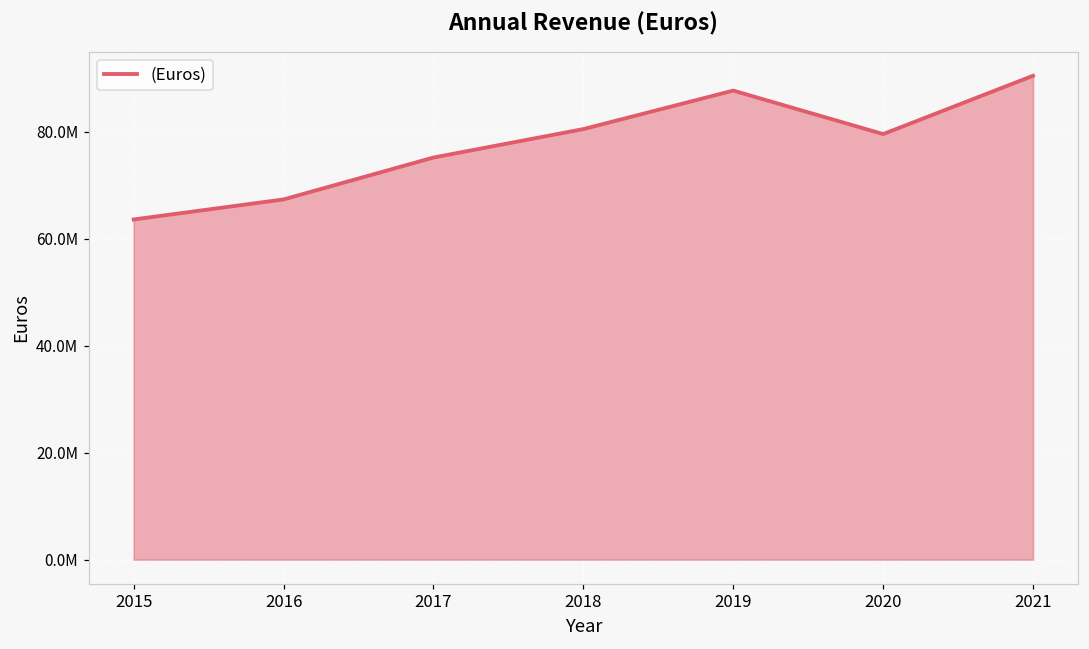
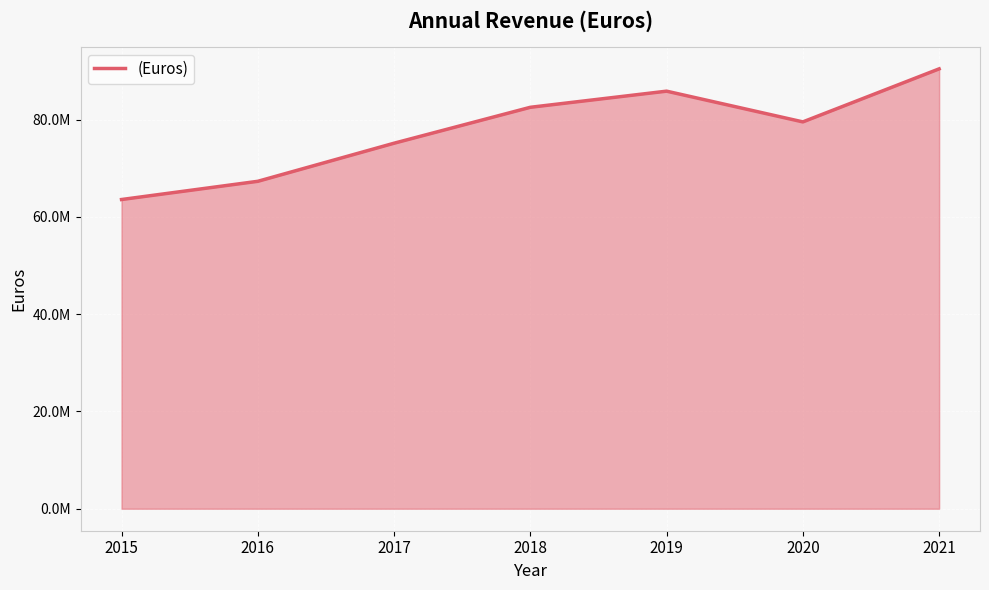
2018: 80000000 -> 83000000
2019: 88000000 -> 86000000
